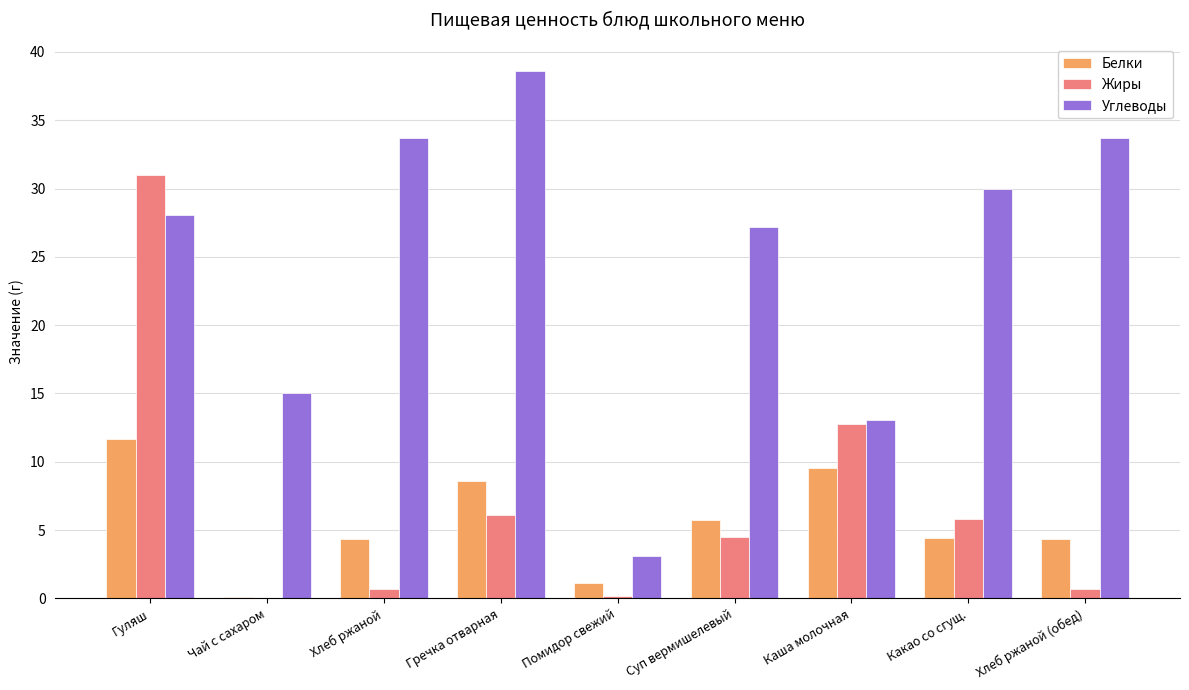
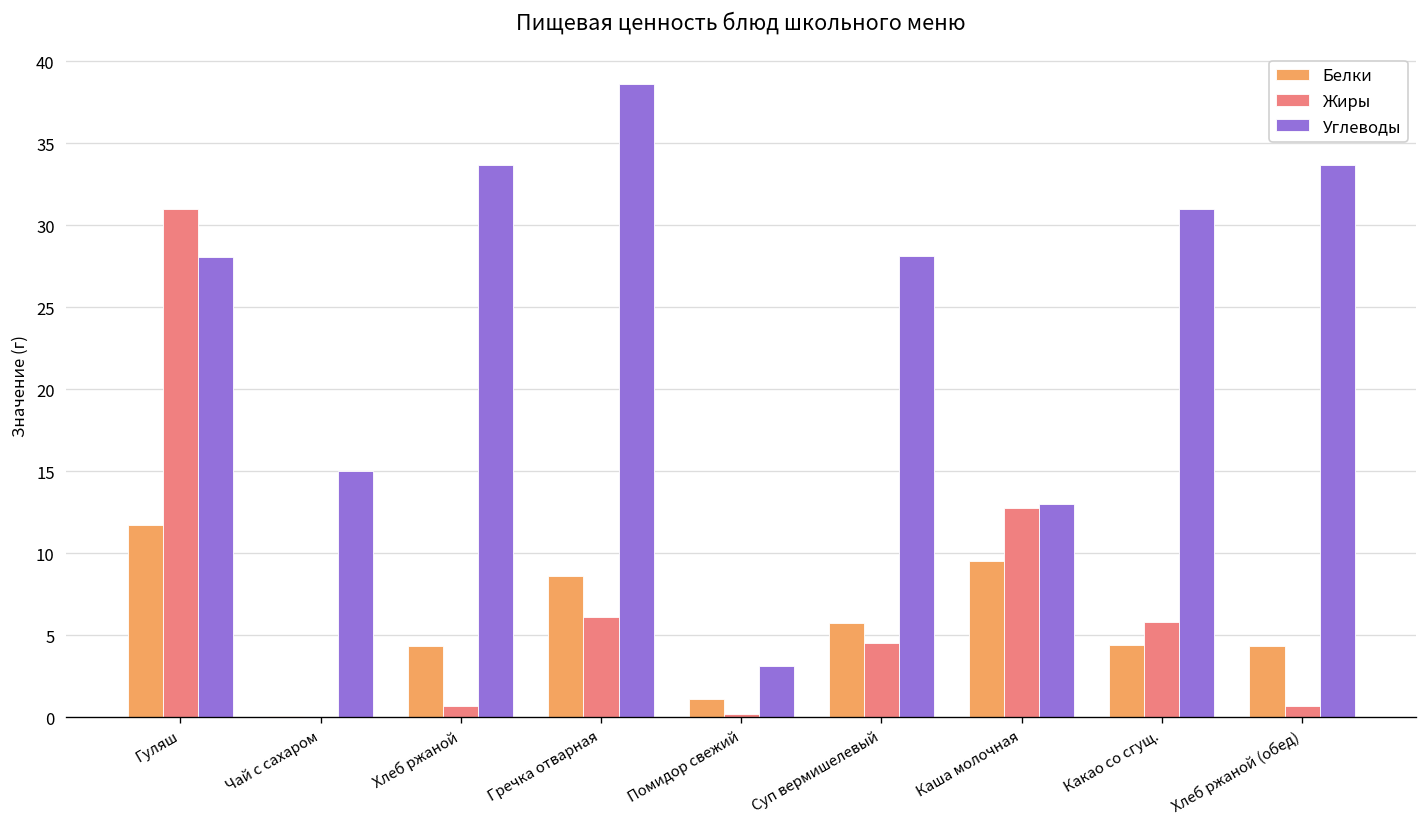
Углеводы, Суп вермишелевый: 27.2 -> 28.1
Углеводы, Какао со сгущ.: 30 -> 31
